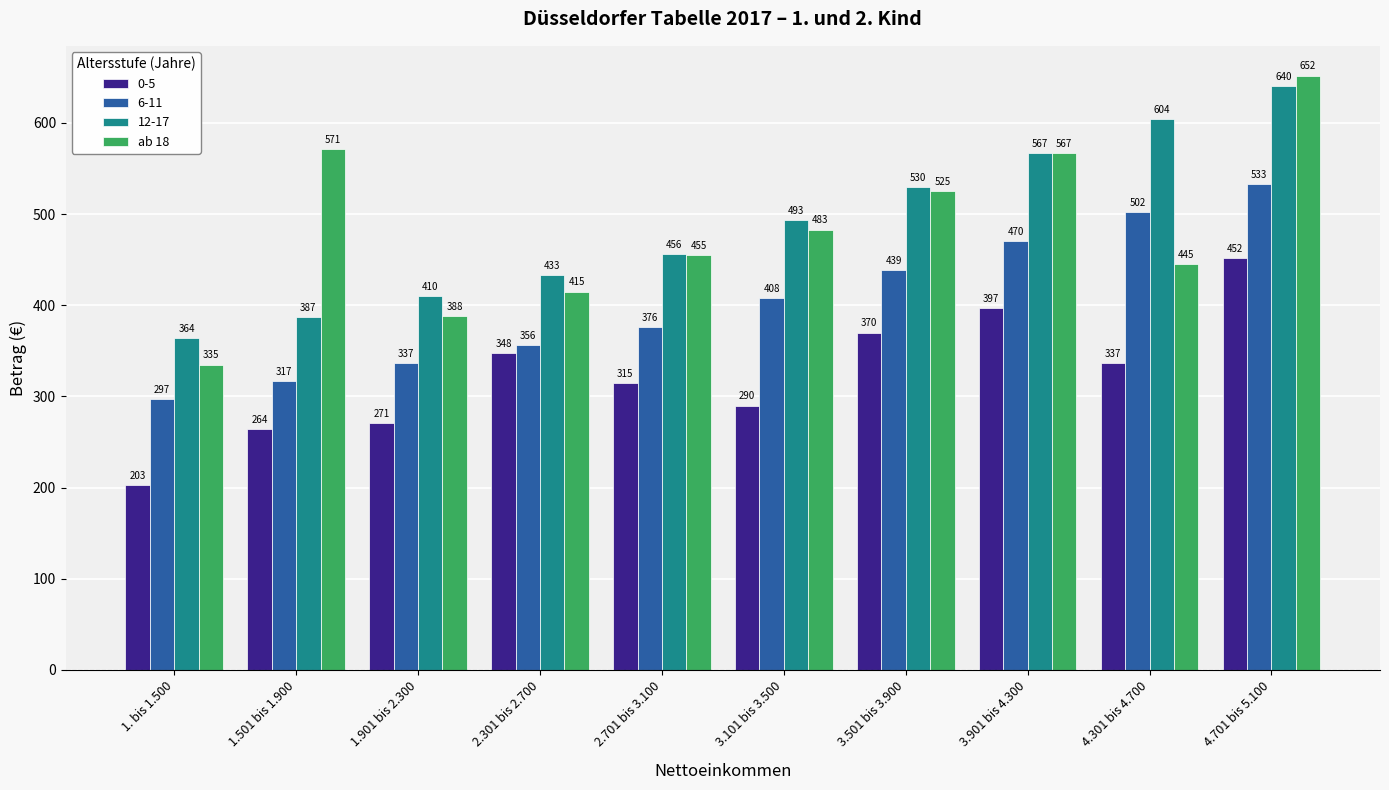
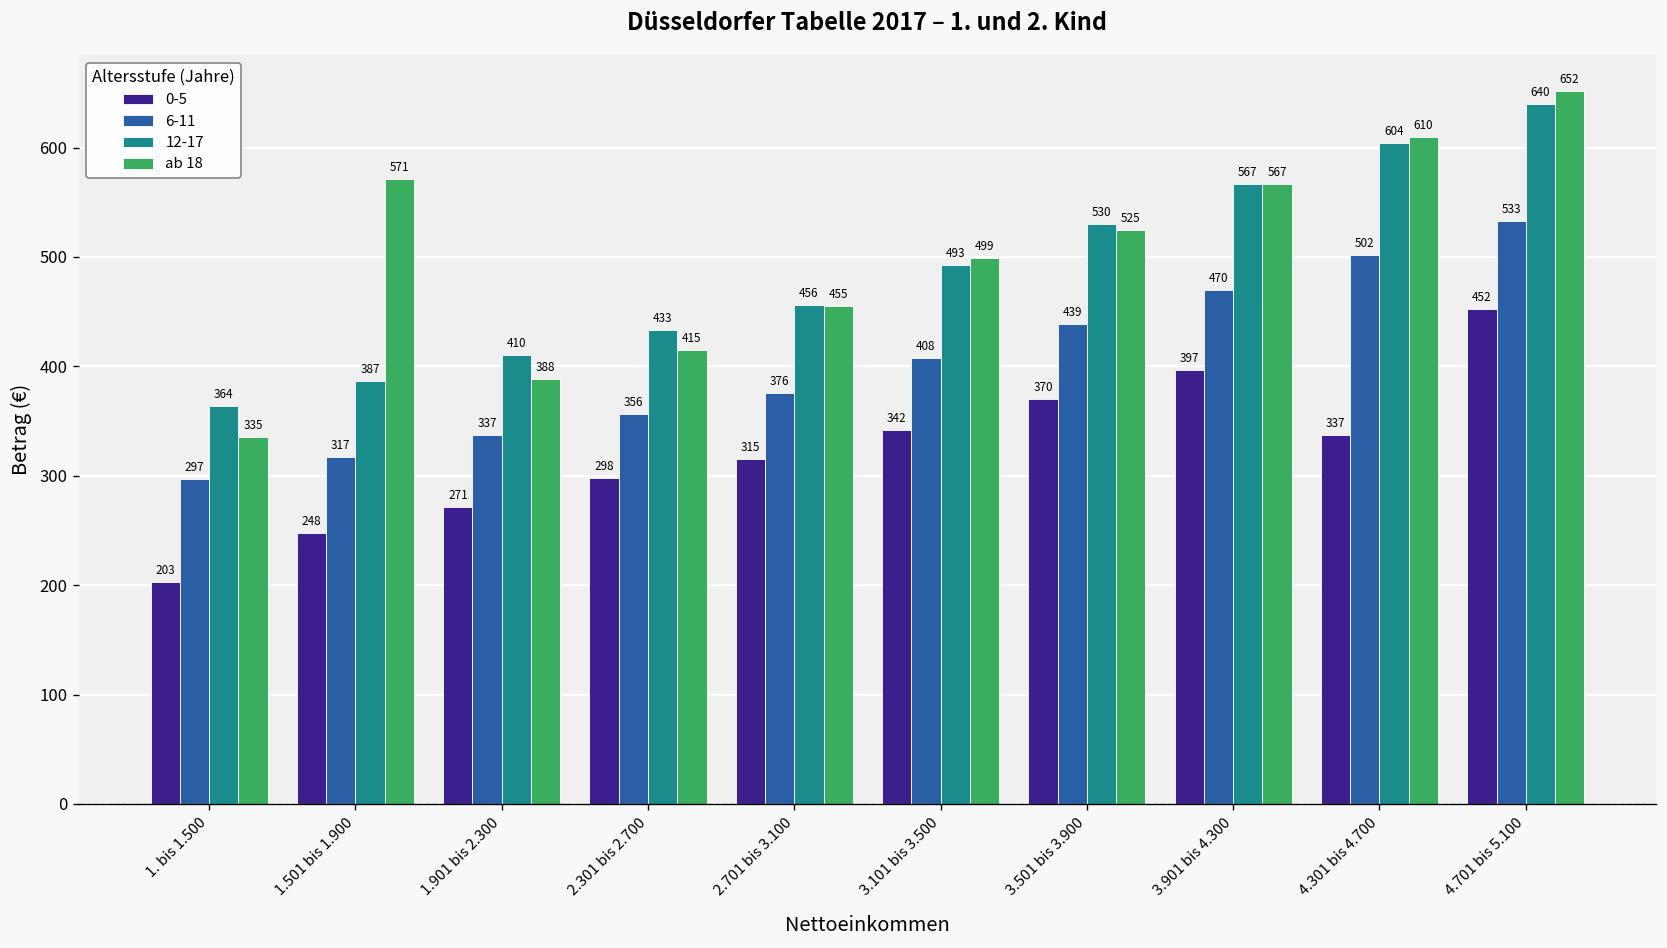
0-5, 1.501 bis 1.900: 264 -> 248
0-5, 2.301 bis 2.700: 348 -> 298
0-5, 3.101 bis 3.500: 290 -> 342
ab 18, 3.101 bis 3.500: 483 -> 499
ab 18, 4.301 bis 4.700: 445 -> 610
